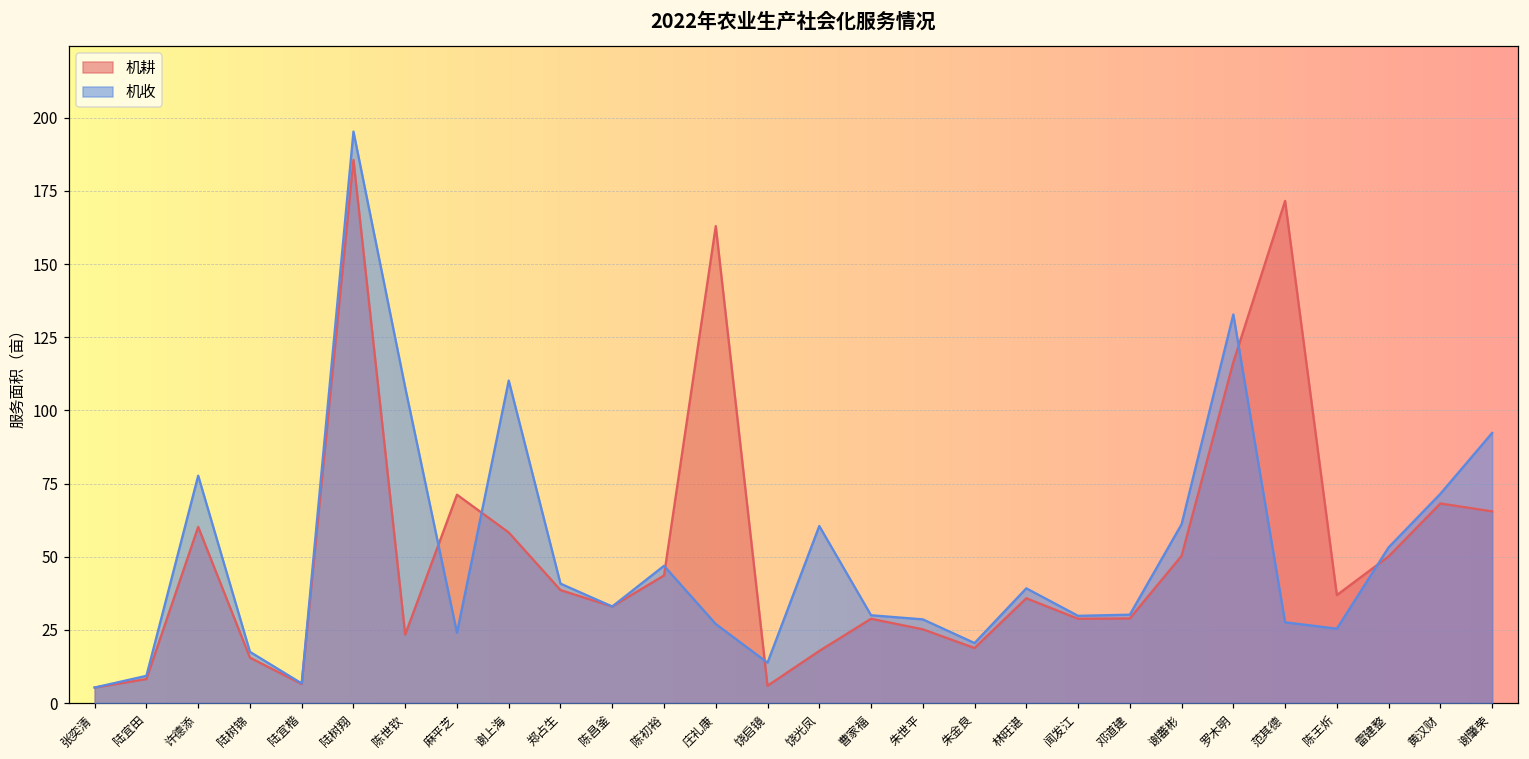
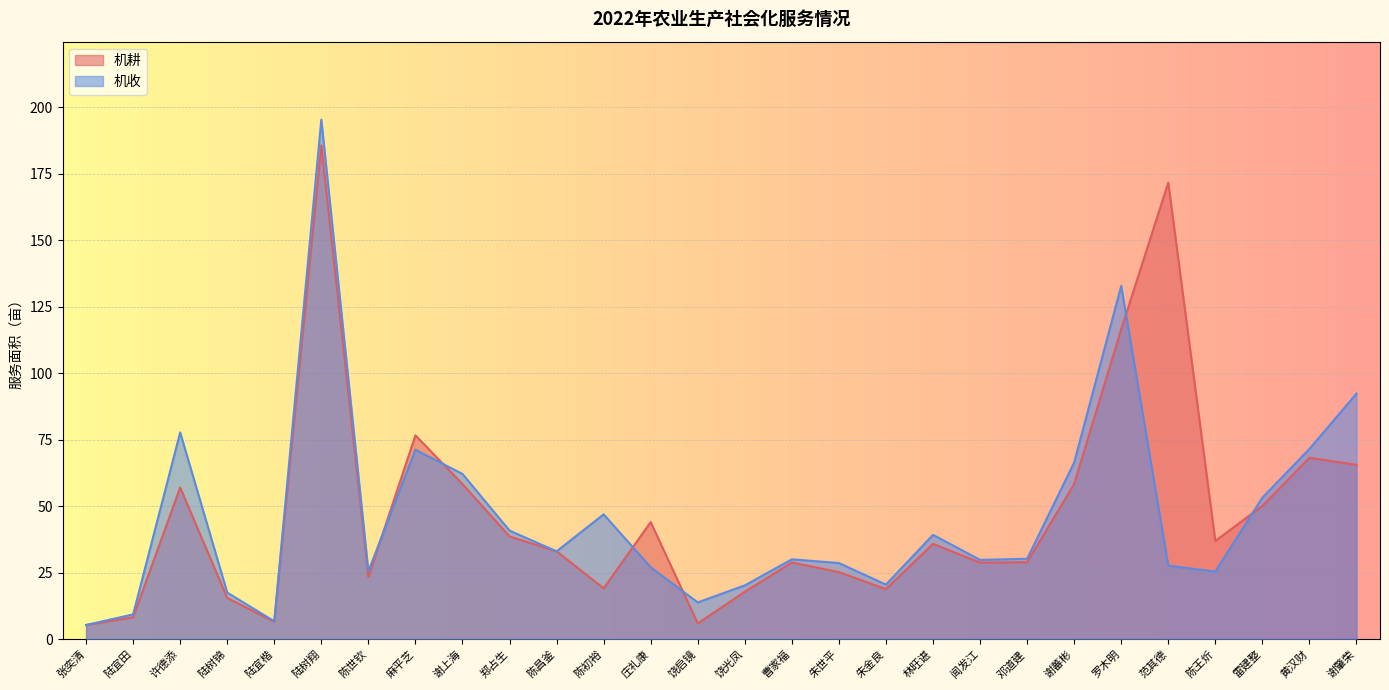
机耕, 许德添: 60 -> 57
机收, 陈世钦: 108 -> 26
机耕, 麻平芝: 71 -> 77
机收, 麻平芝: 24 -> 71
机收, 谢上海: 110 -> 62
机耕, 陈初裕: 44 -> 19
机耕, 庄礼康: 163 -> 44
机收, 饶光凤: 61 -> 20
机耕, 谢蕃彬: 50 -> 58
机收, 谢蕃彬: 61 -> 66
